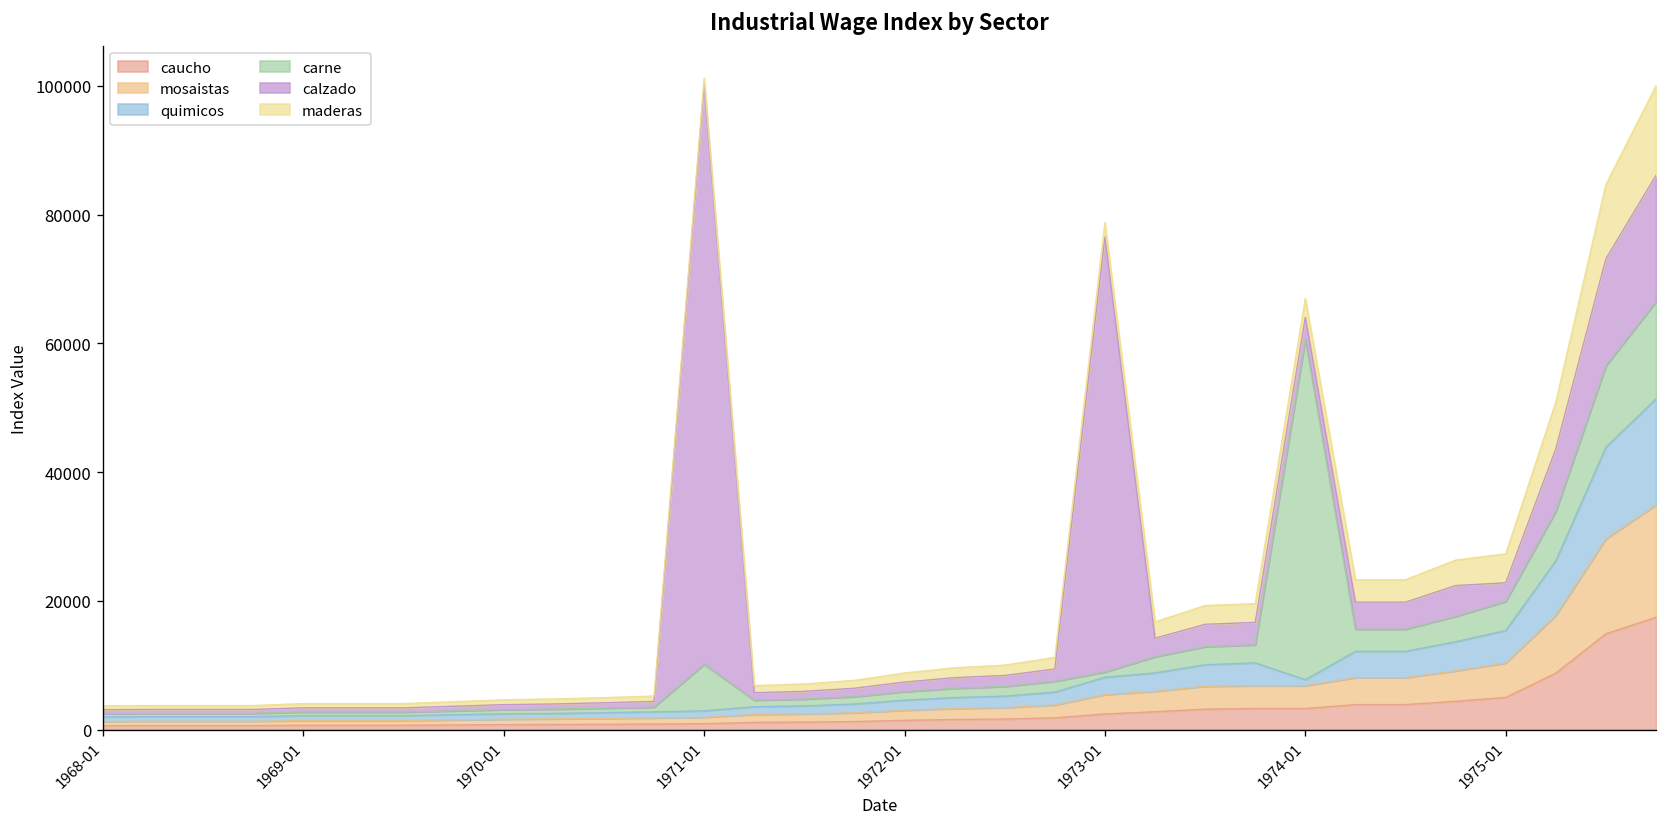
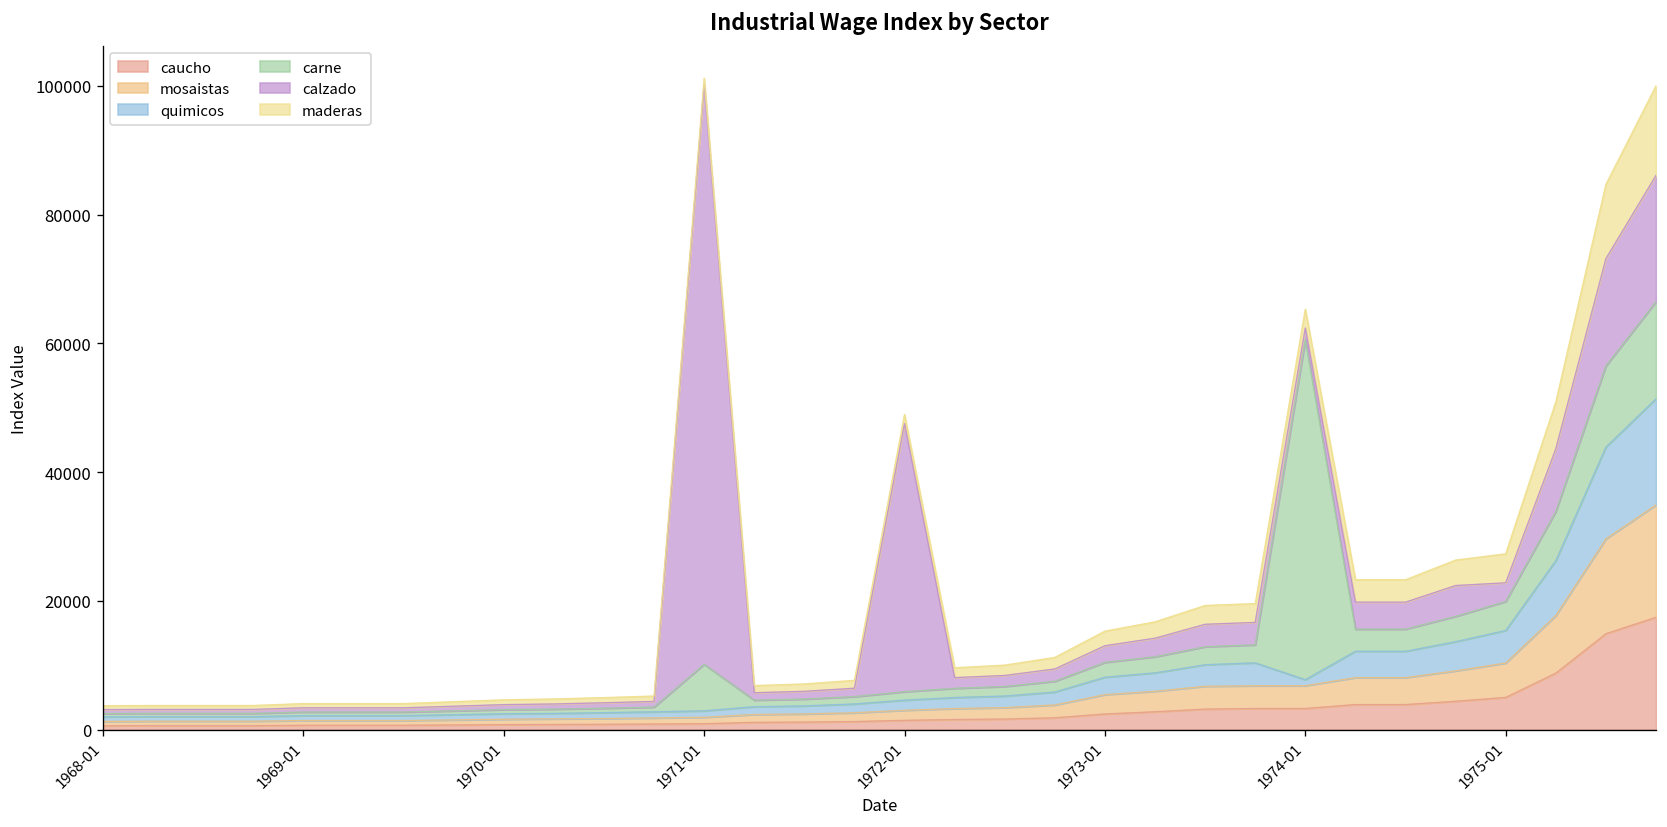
calzado, 1972-01: 2000 -> 42000
carne, 1973-01: 1000 -> 2000
calzado, 1973-01: 68000 -> 3000
calzado, 1974-01: 3000 -> 2000
